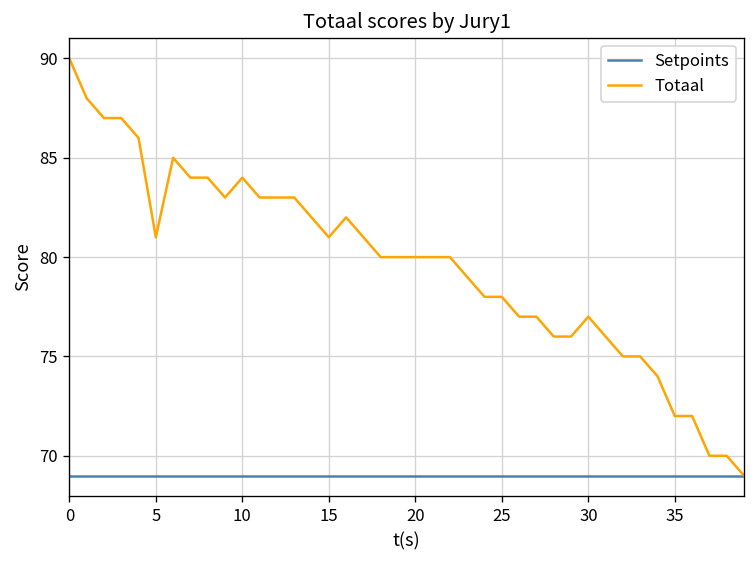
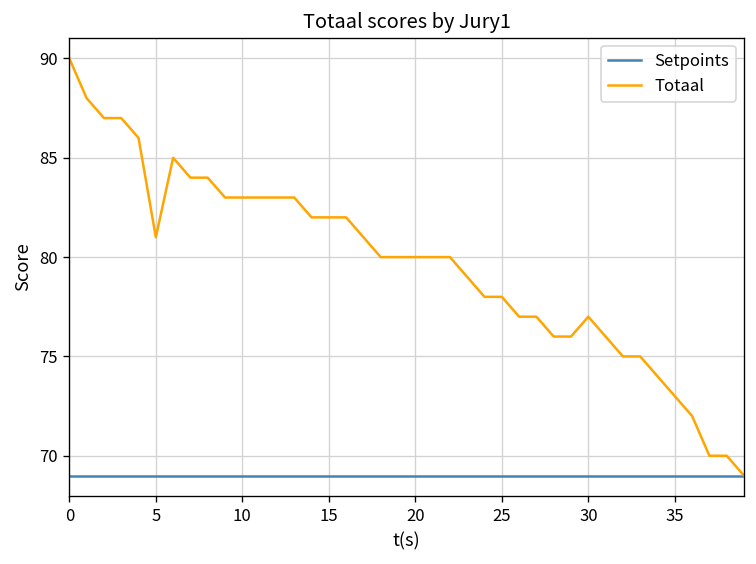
Totaal, 10: 84 -> 83
Totaal, 15: 81 -> 82
Totaal, 35: 72 -> 73
